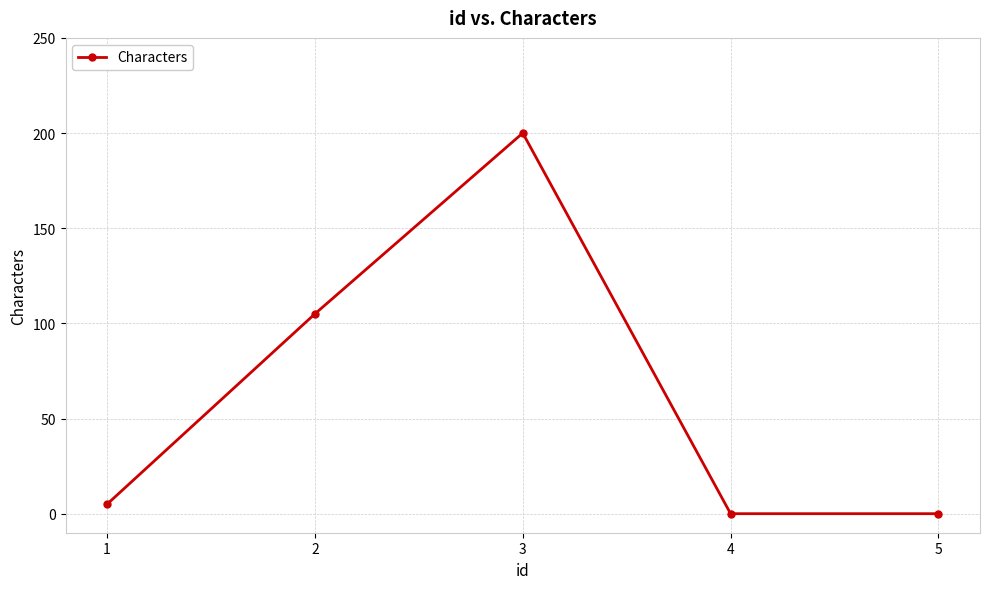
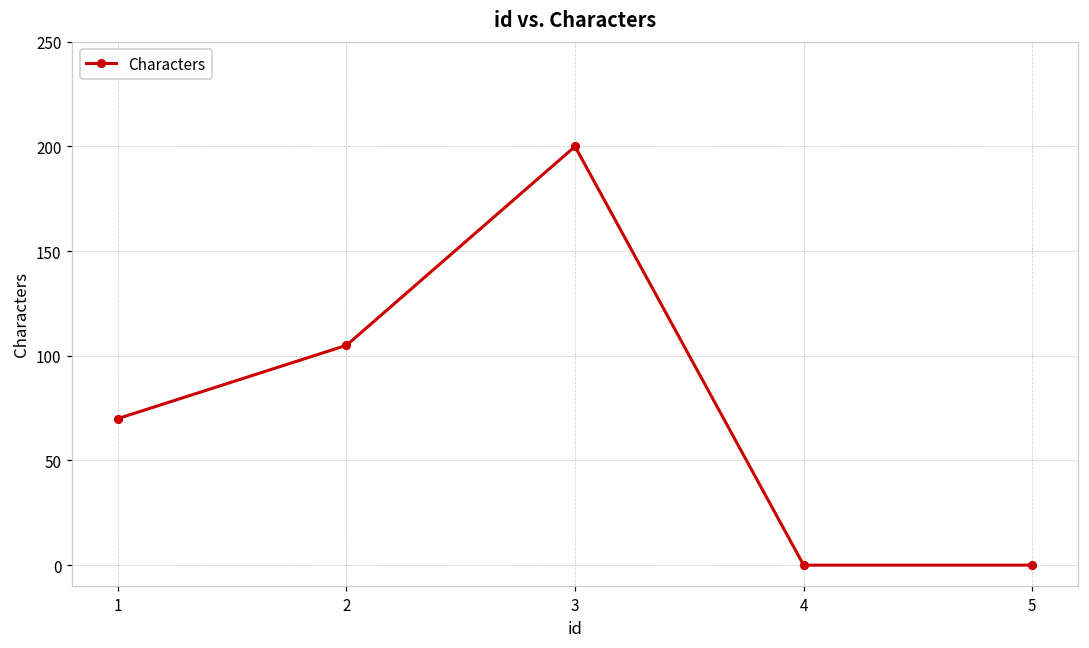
1: 5 -> 70
